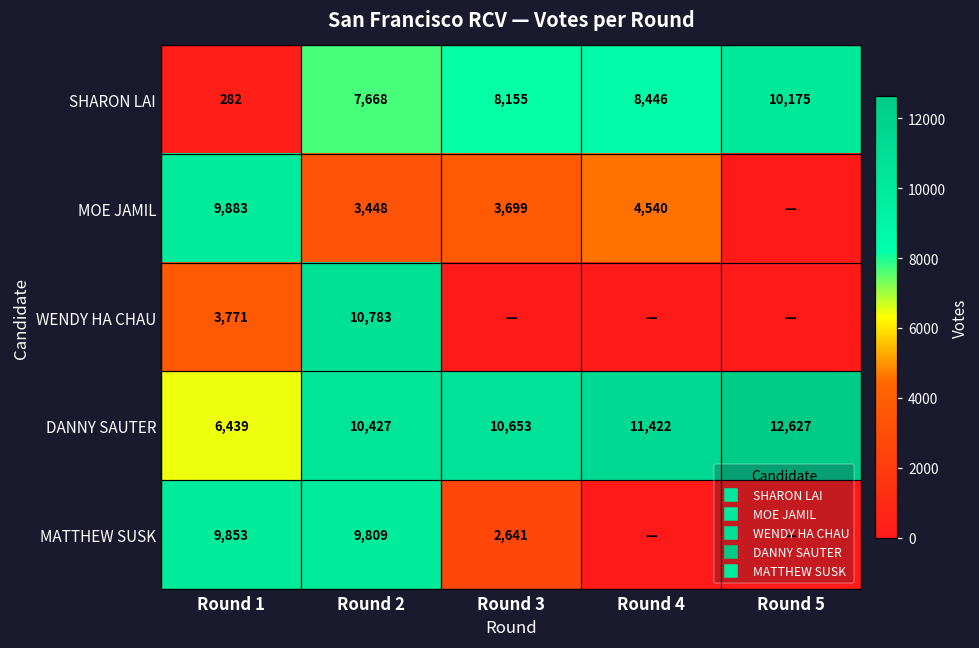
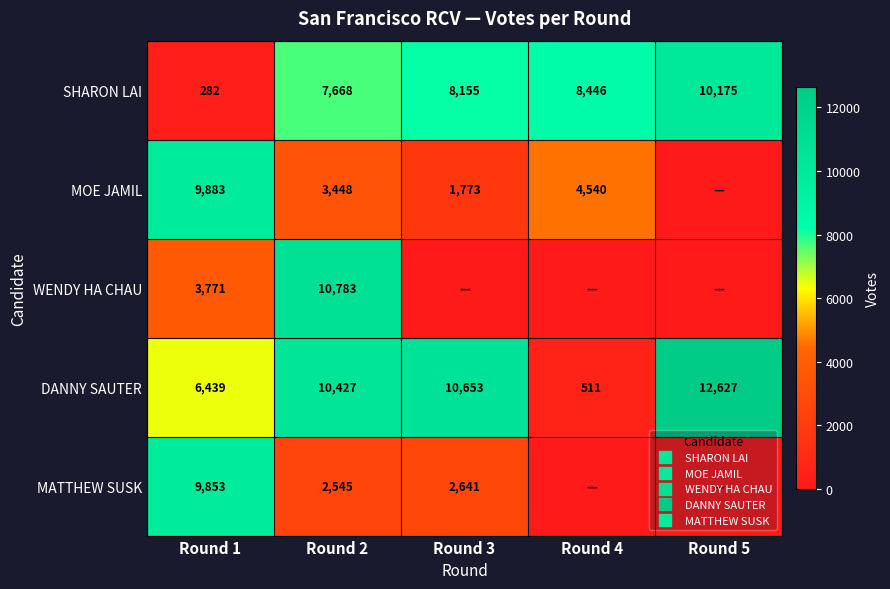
MOE JAMIL, Round 3: 3,699 -> 1,773
DANNY SAUTER, Round 4: 11,422 -> 511
MATTHEW SUSK, Round 2: 9,809 -> 2,545
